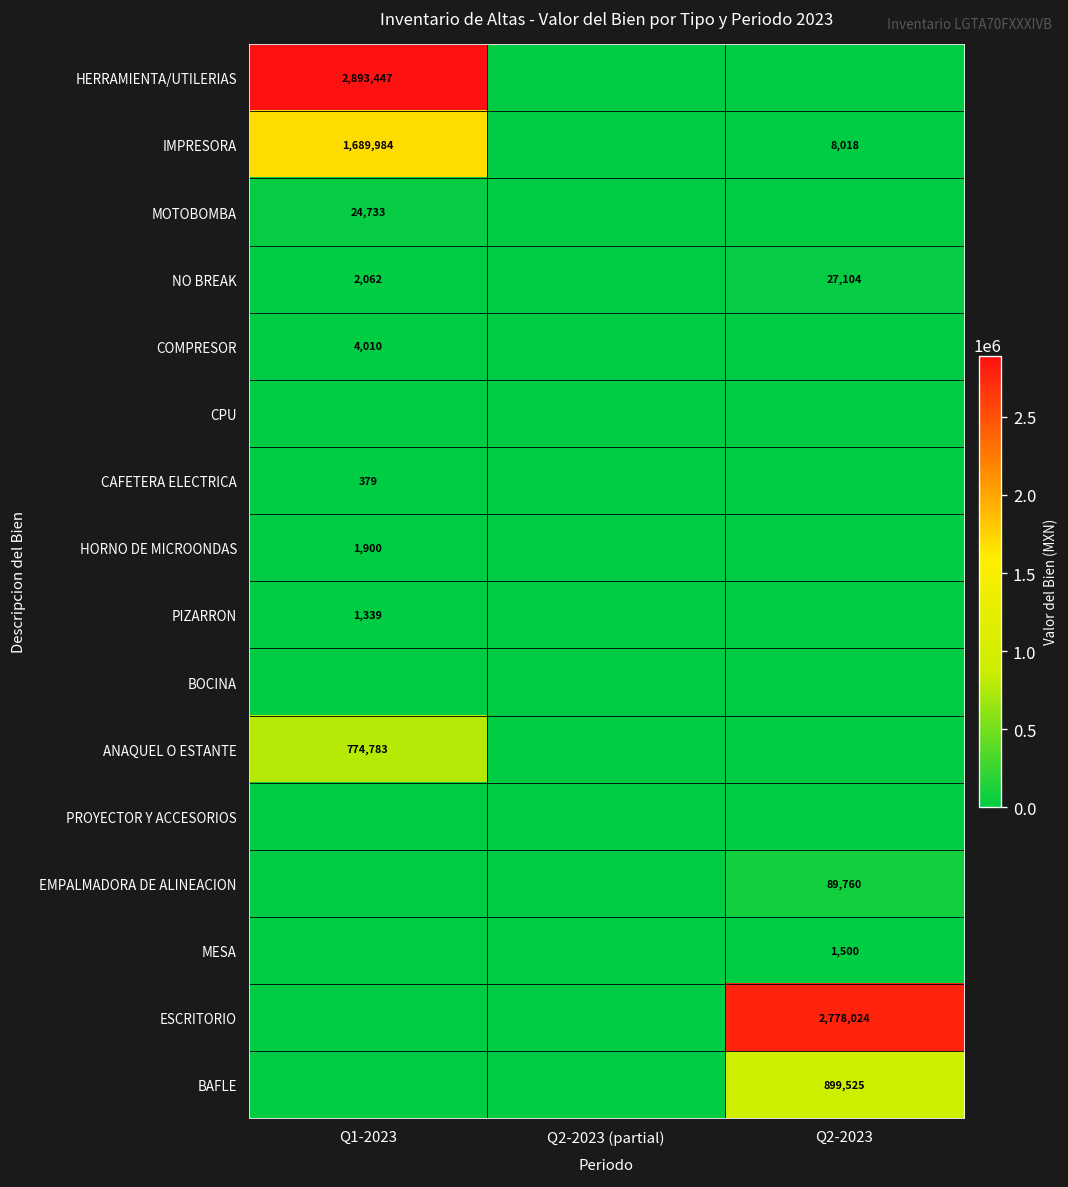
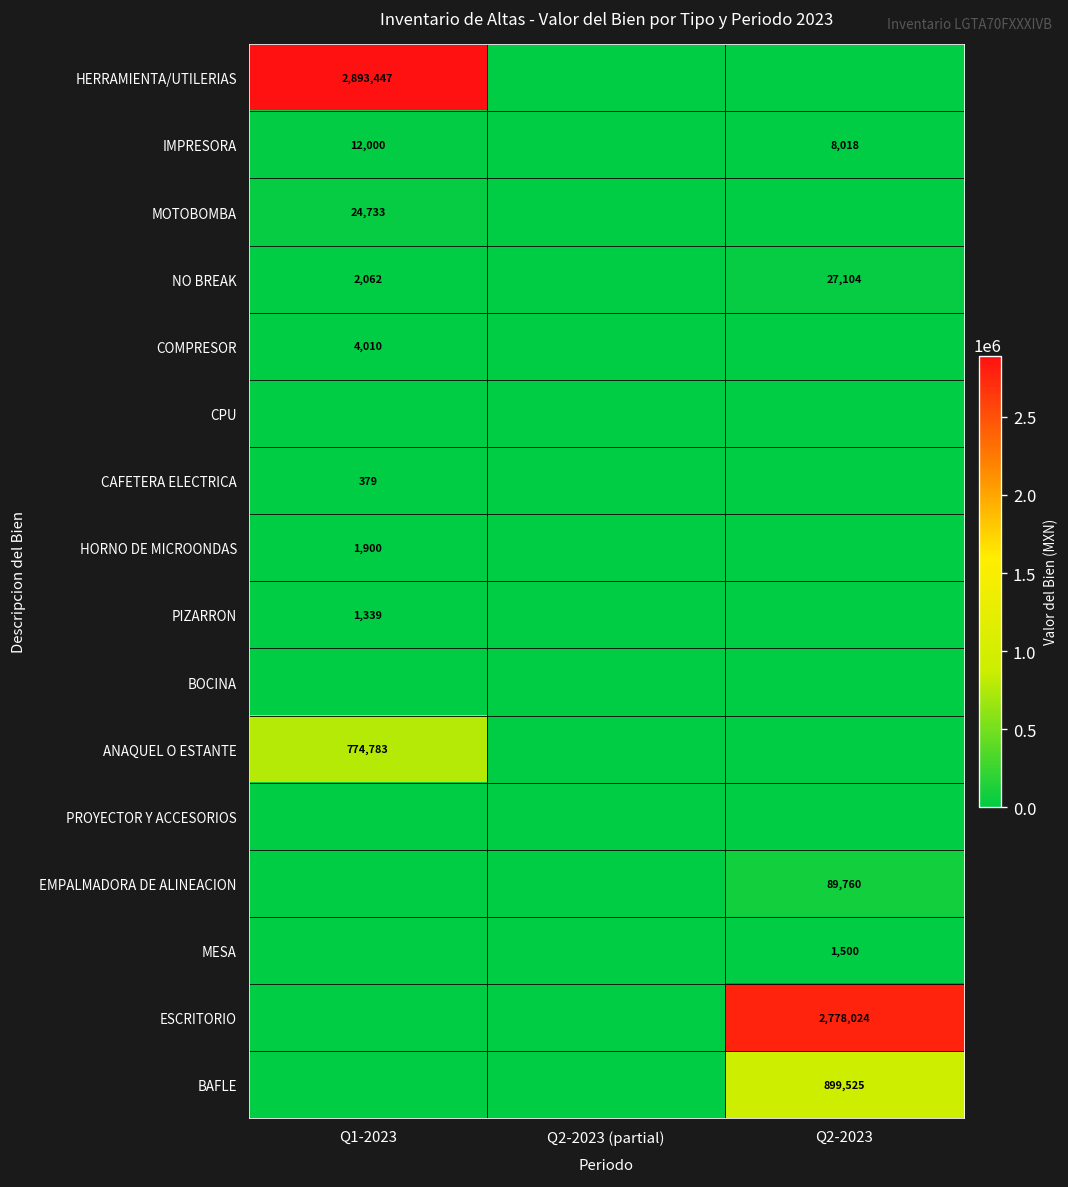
IMPRESORA, Q1-2023: 1,689,984 -> 12,000
